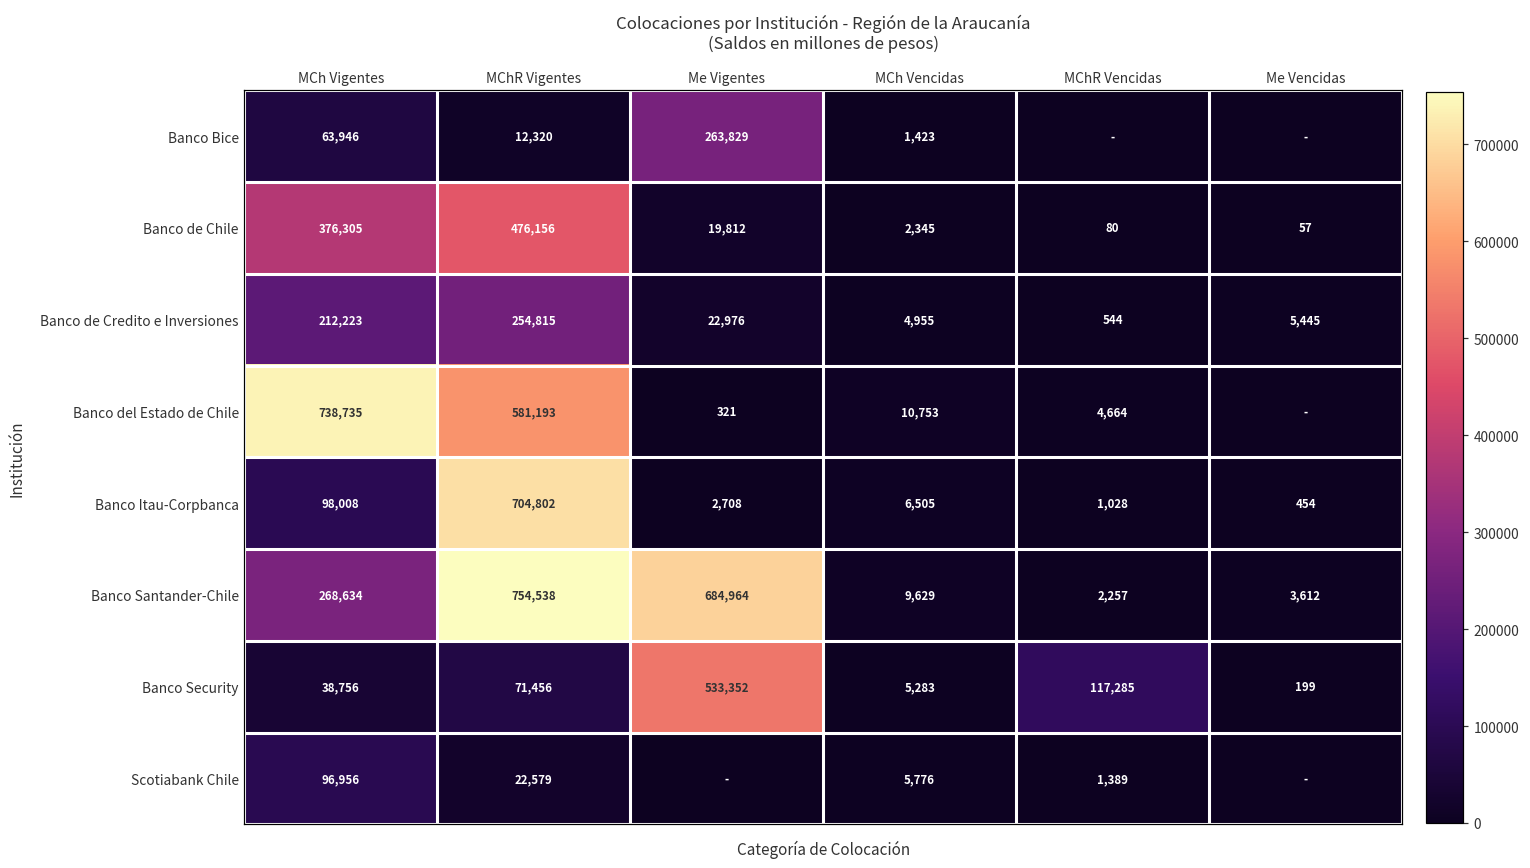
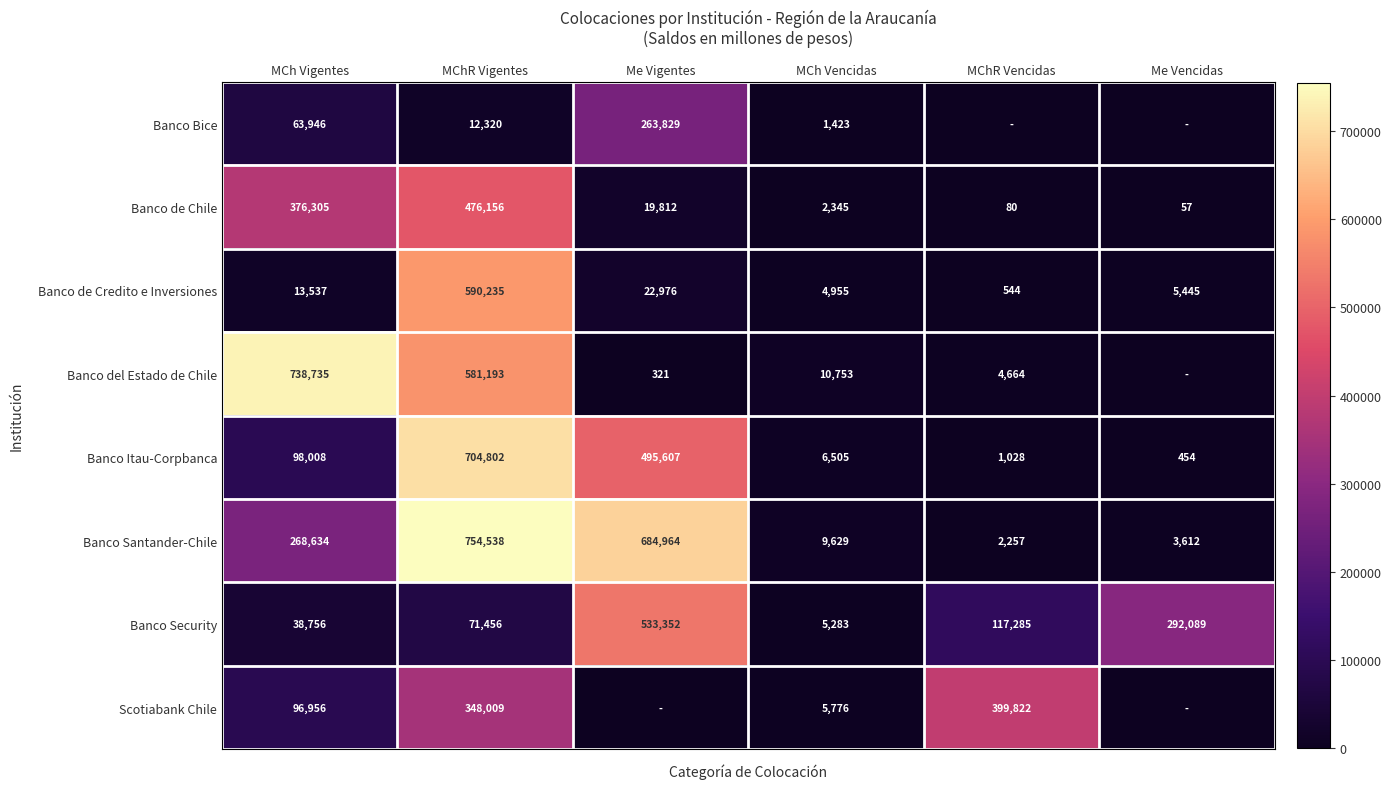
Banco de Credito e Inversiones, MCh Vigentes: 212,223 -> 13,537
Banco de Credito e Inversiones, MChR Vigentes: 254,815 -> 590,235
Banco Itau-Corpbanca, Me Vigentes: 2,708 -> 495,607
Banco Security, Me Vencidas: 199 -> 292,089
Scotiabank Chile, MChR Vigentes: 22,579 -> 348,009
Scotiabank Chile, MChR Vencidas: 1,389 -> 399,822
